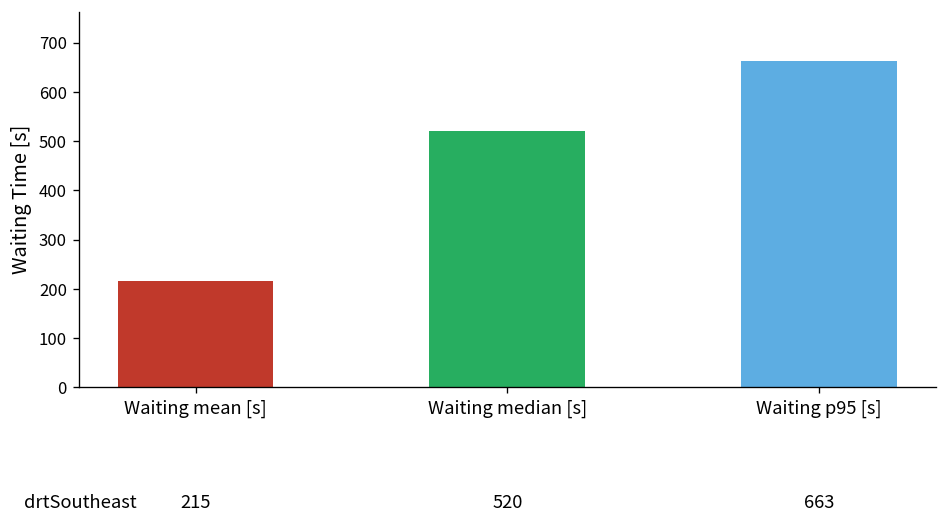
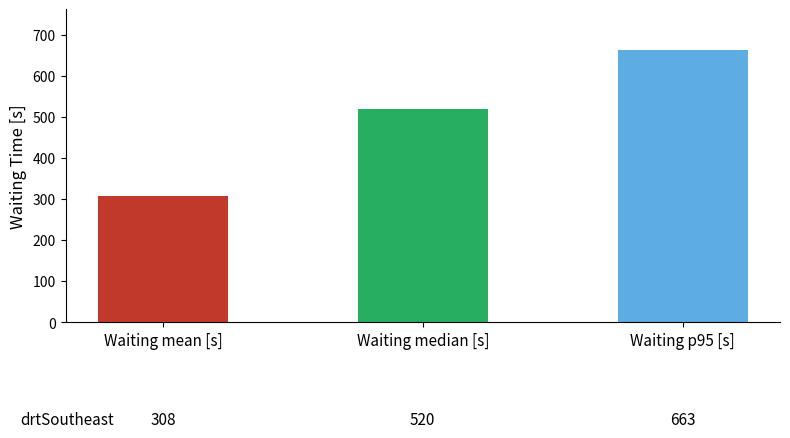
Waiting mean [s]: 215 -> 308
